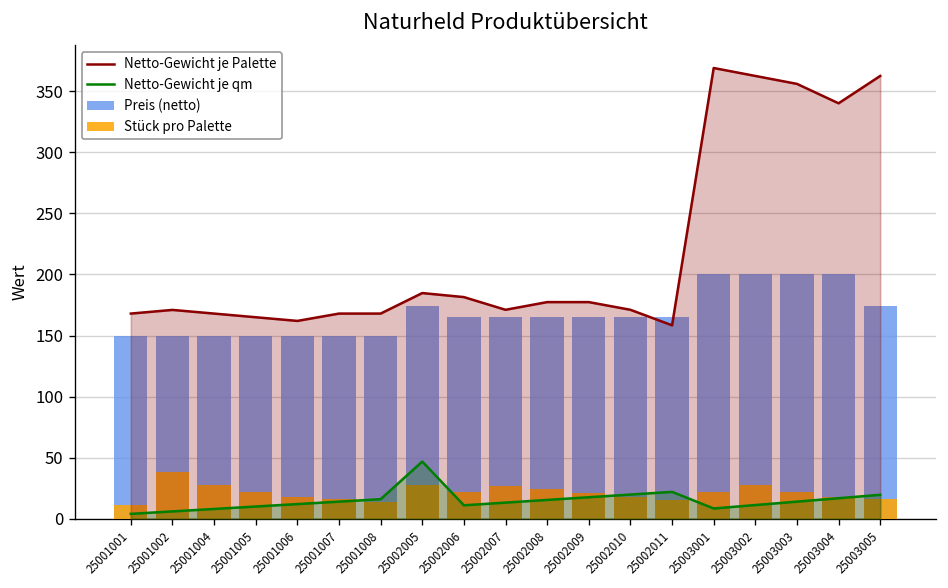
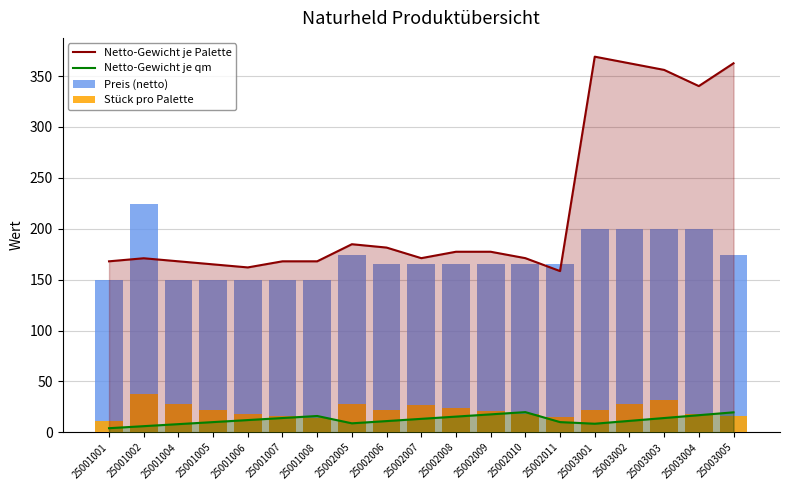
Preis (netto), 25001002: 150 -> 224
Netto-Gewicht je qm, 25002005: 47 -> 9
Netto-Gewicht je qm, 25002011: 22 -> 10
Stück pro Palette, 25003003: 22 -> 32
